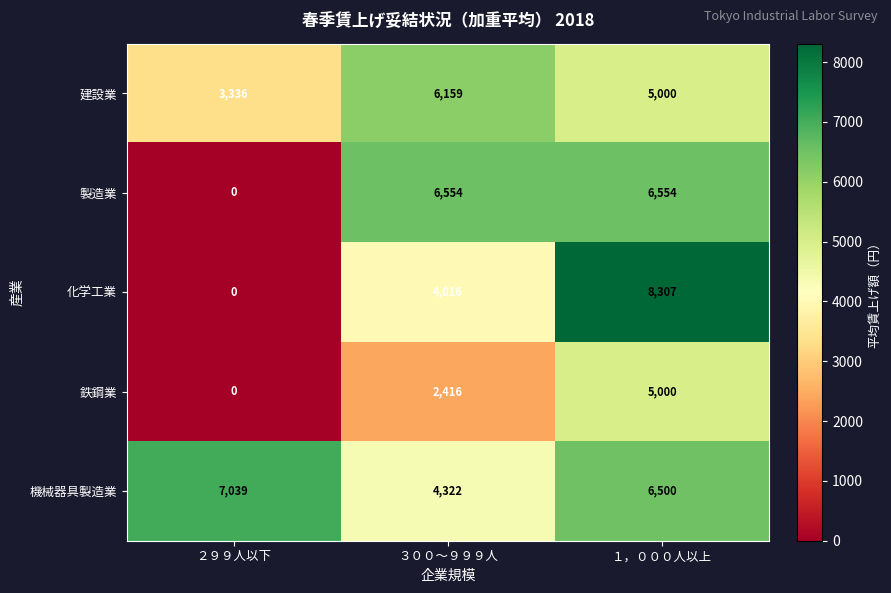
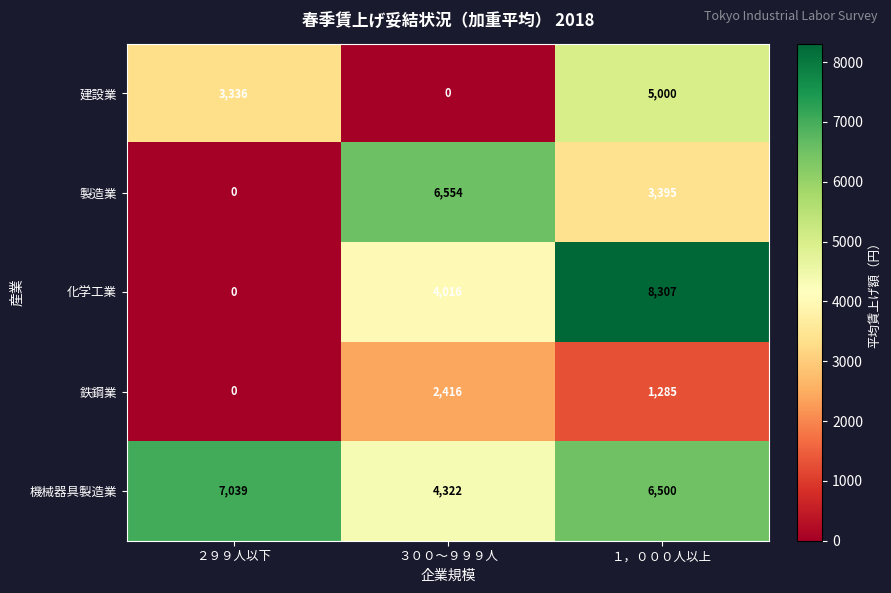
建設業, ３００～９９９人: 6,159 -> 0
製造業, １，０００人以上: 6,554 -> 3,395
鉄鋼業, １，０００人以上: 5,000 -> 1,285
